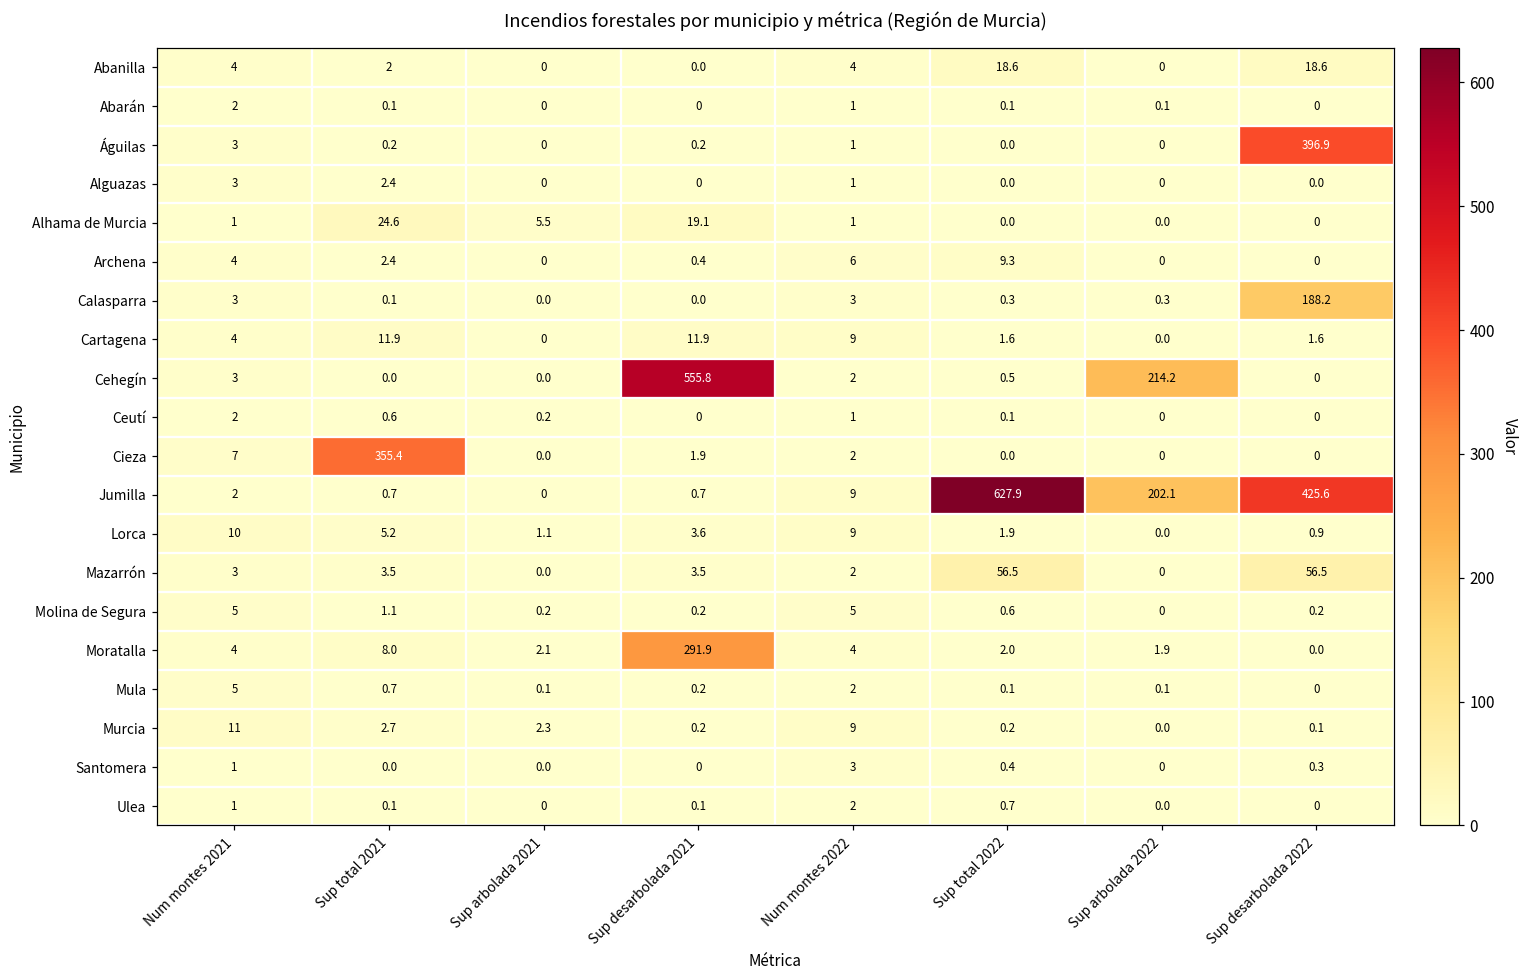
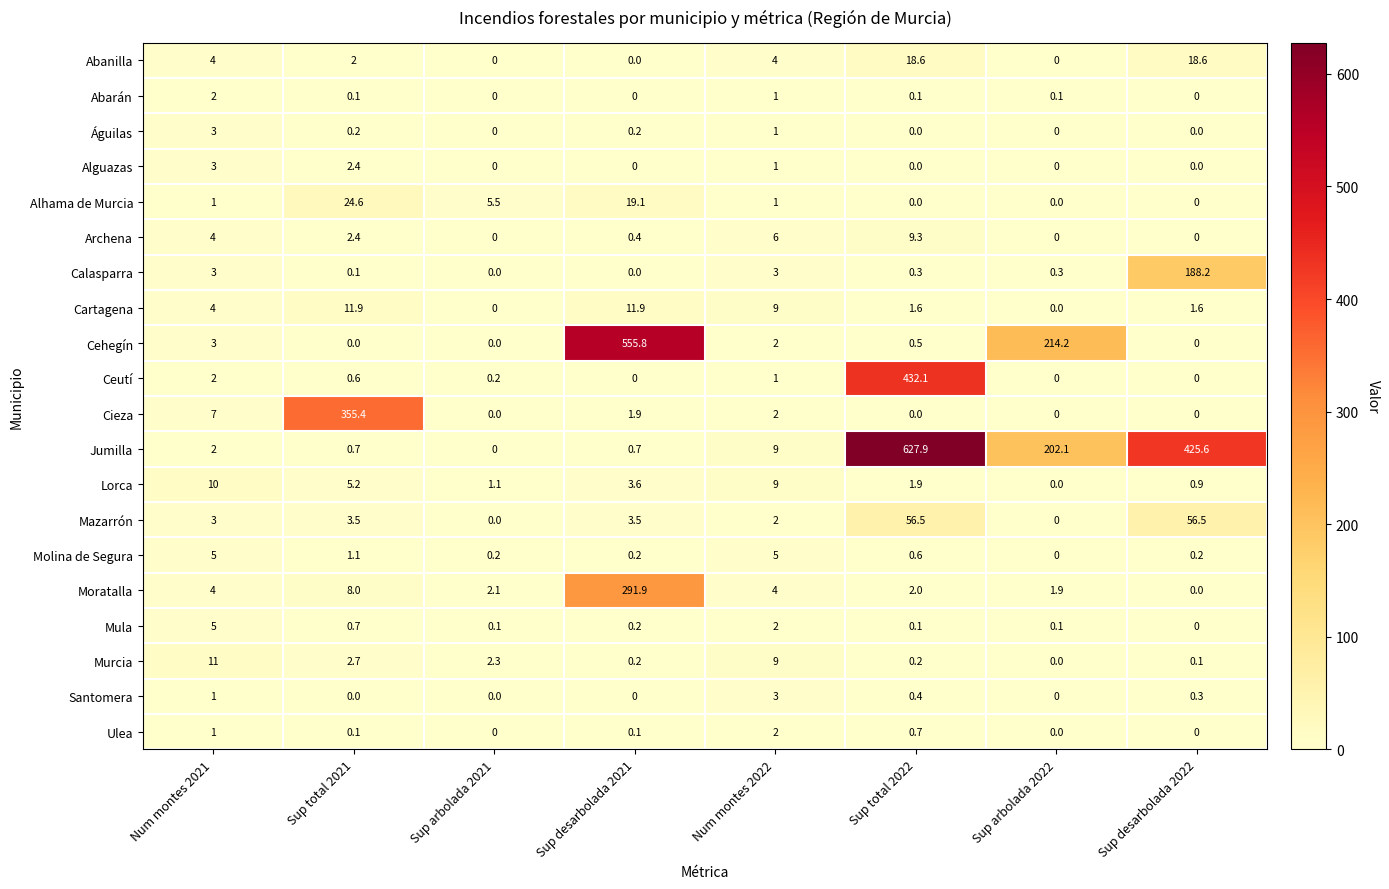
Águilas, Sup desarbolada 2022: 396.9 -> 0.0
Ceutí, Sup total 2022: 0.1 -> 432.1
